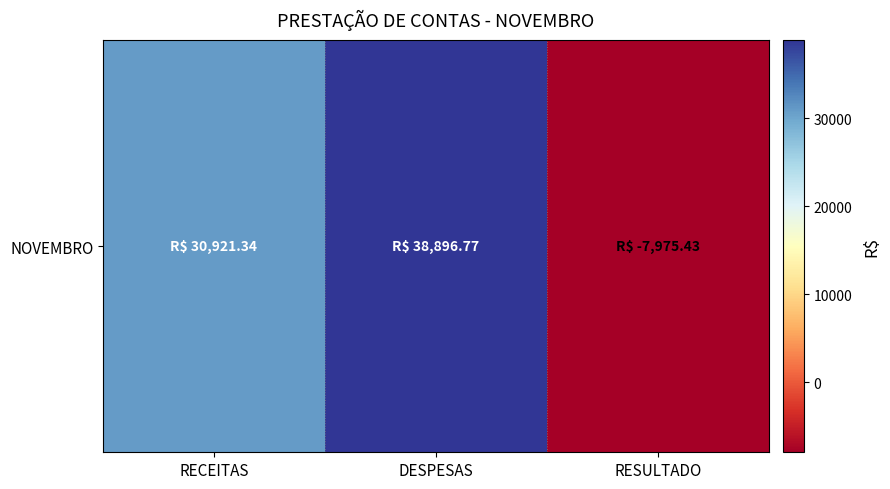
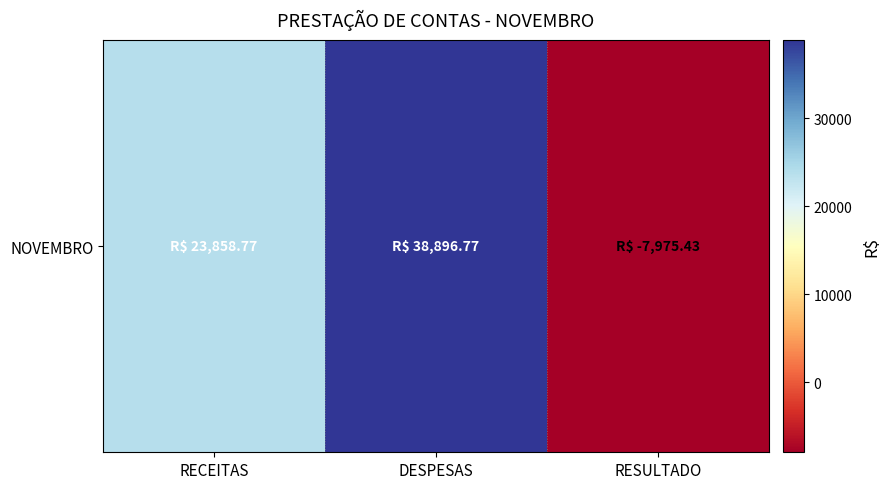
NOVEMBRO, RECEITAS: 30,921.34 -> 23,858.77
